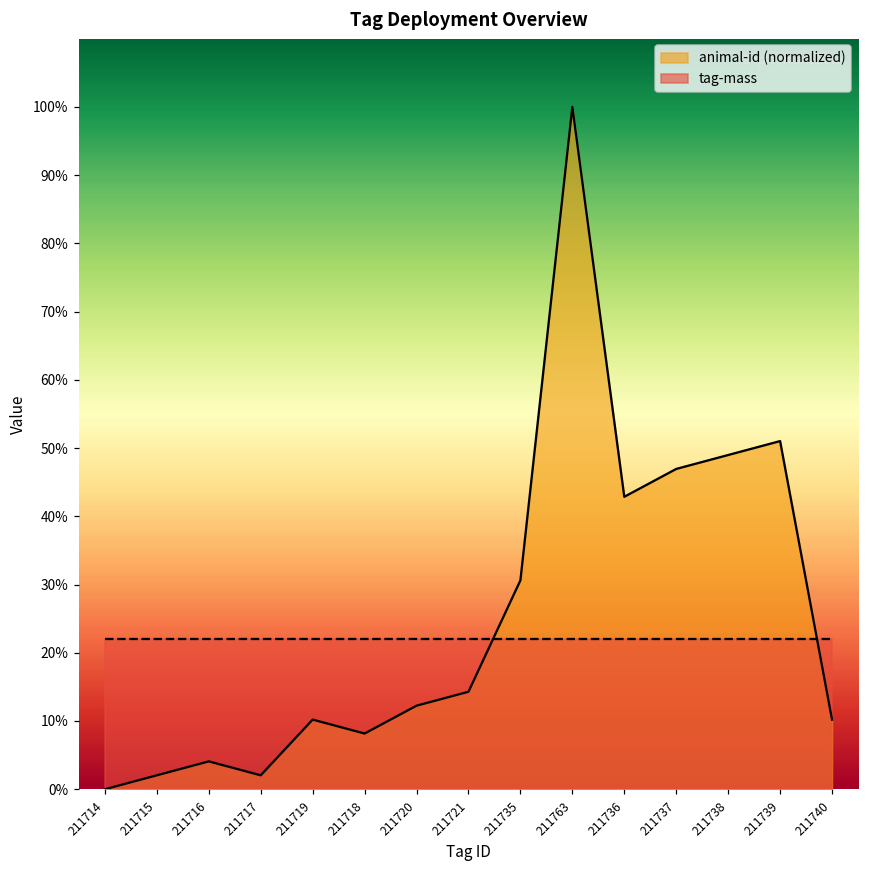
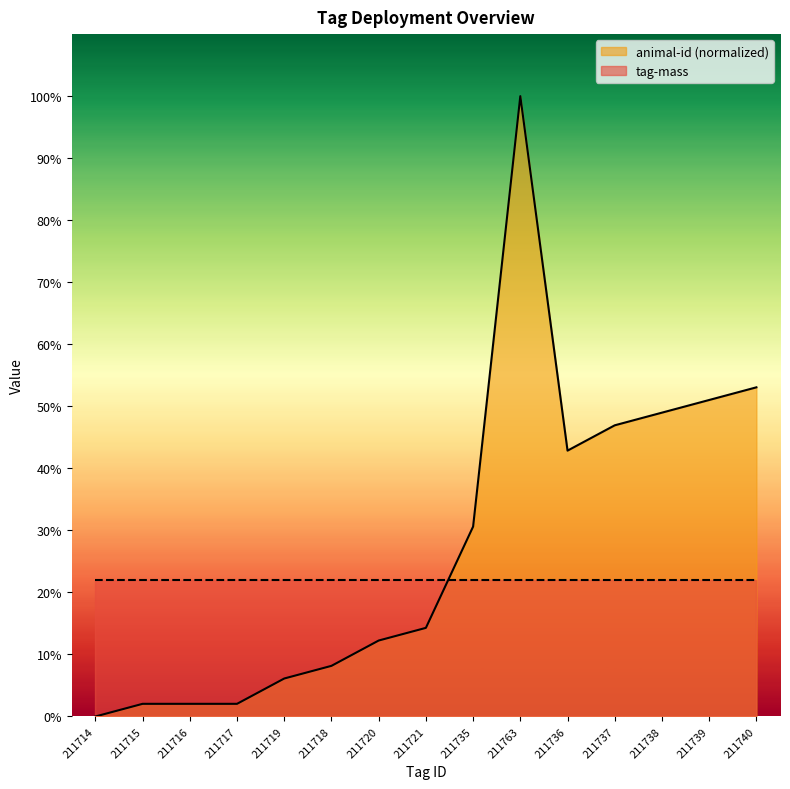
animal-id (normalized), 211716: 4% -> 2%
animal-id (normalized), 211719: 10% -> 6%
animal-id (normalized), 211740: 10% -> 53%
